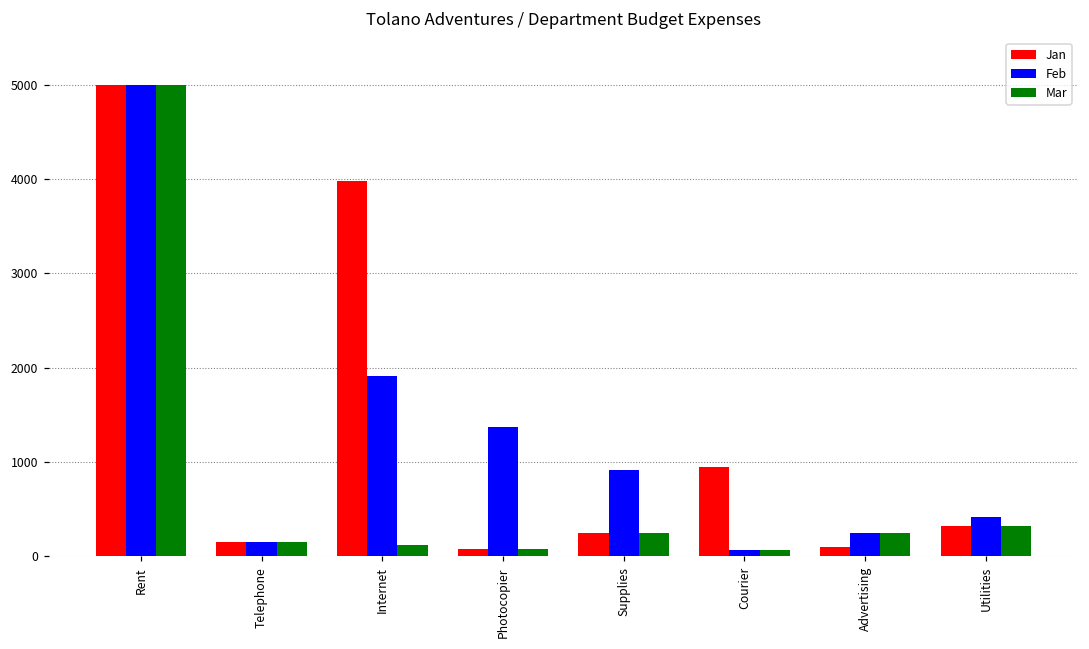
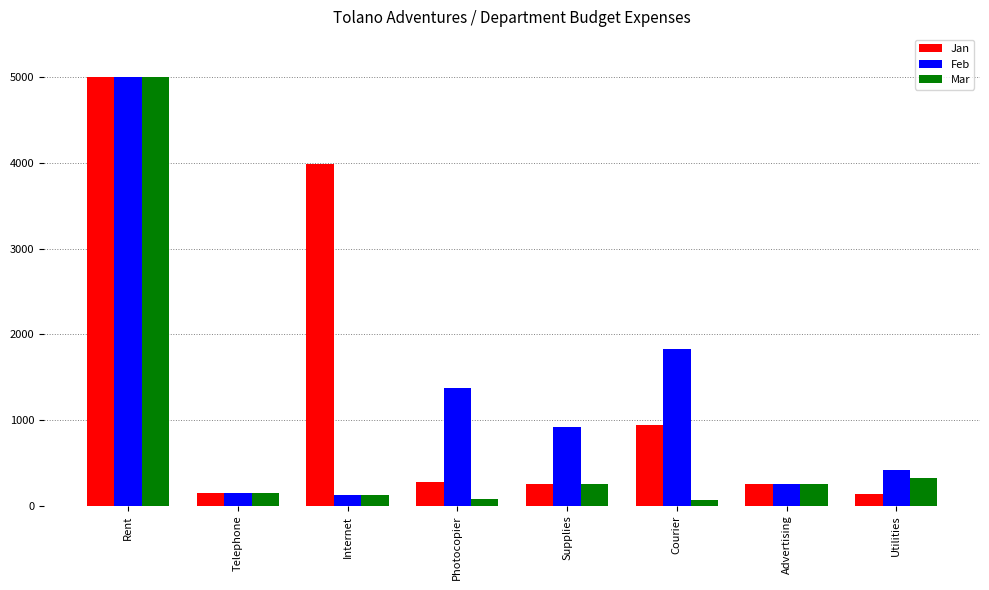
Feb, Internet: 1900 -> 100
Jan, Photocopier: 100 -> 300
Feb, Courier: 100 -> 1800
Jan, Advertising: 100 -> 300
Jan, Utilities: 300 -> 100
